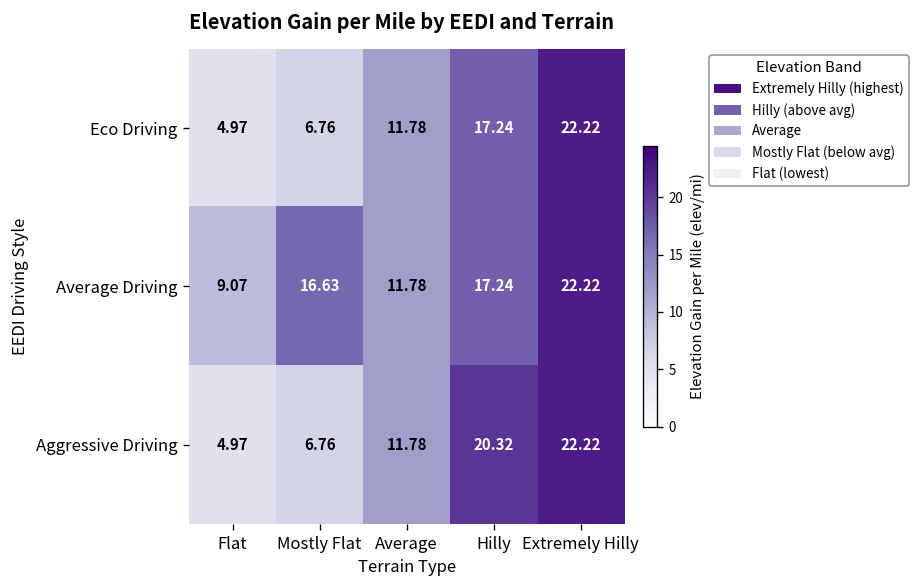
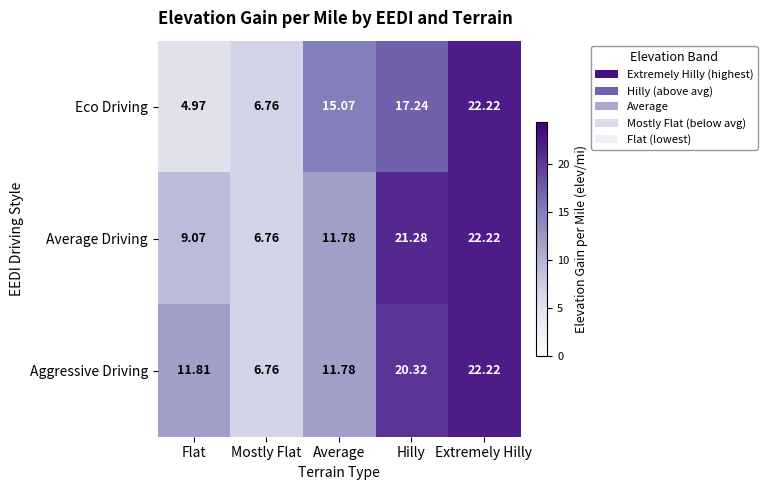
Eco Driving, Average: 11.78 -> 15.07
Average Driving, Mostly Flat: 16.63 -> 6.76
Average Driving, Hilly: 17.24 -> 21.28
Aggressive Driving, Flat: 4.97 -> 11.81
